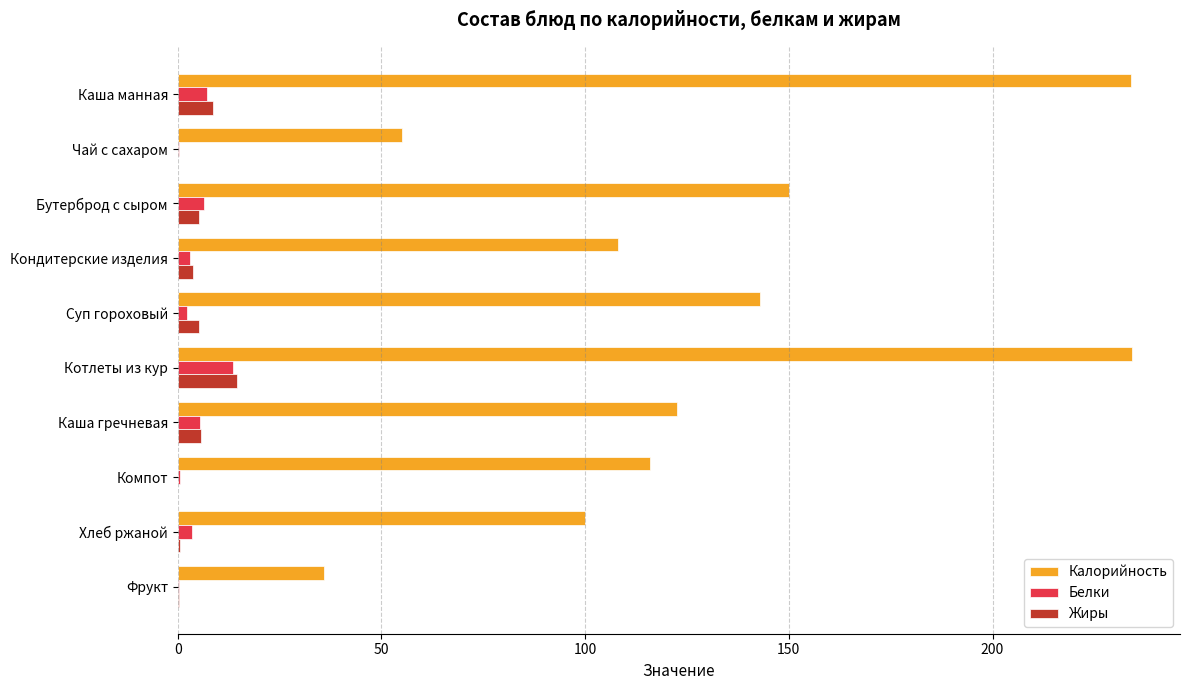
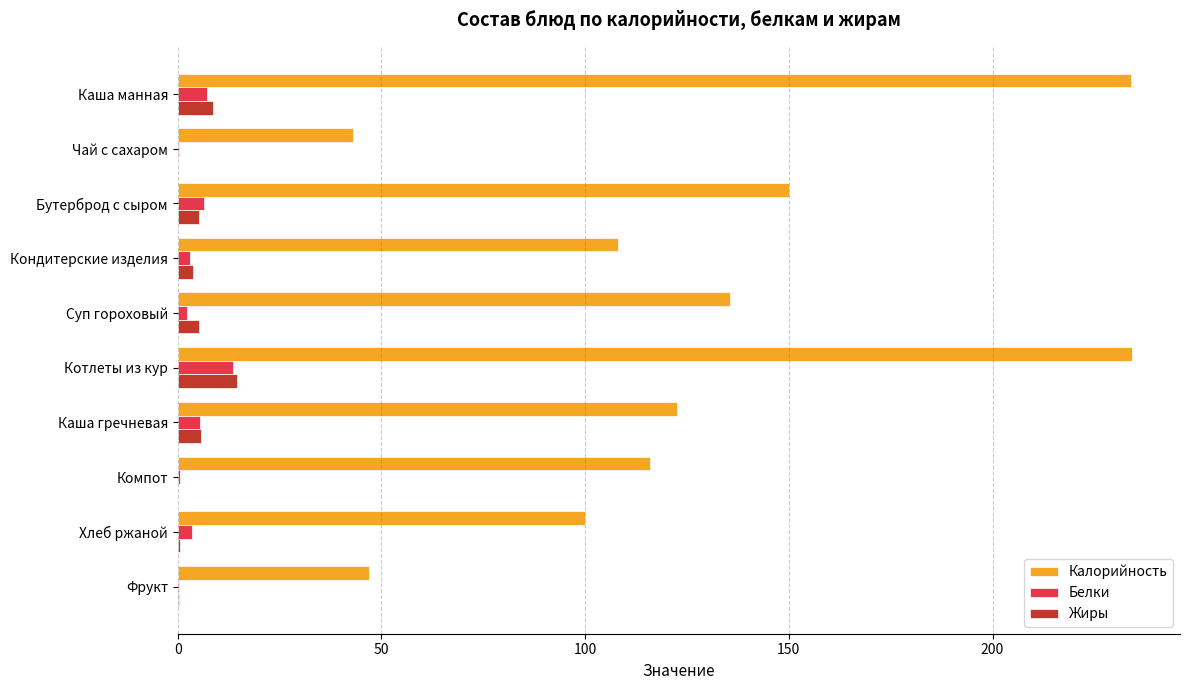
Калорийность, Чай с сахаром: 55 -> 43
Калорийность, Суп гороховый: 143 -> 136
Калорийность, Фрукт: 36 -> 47
